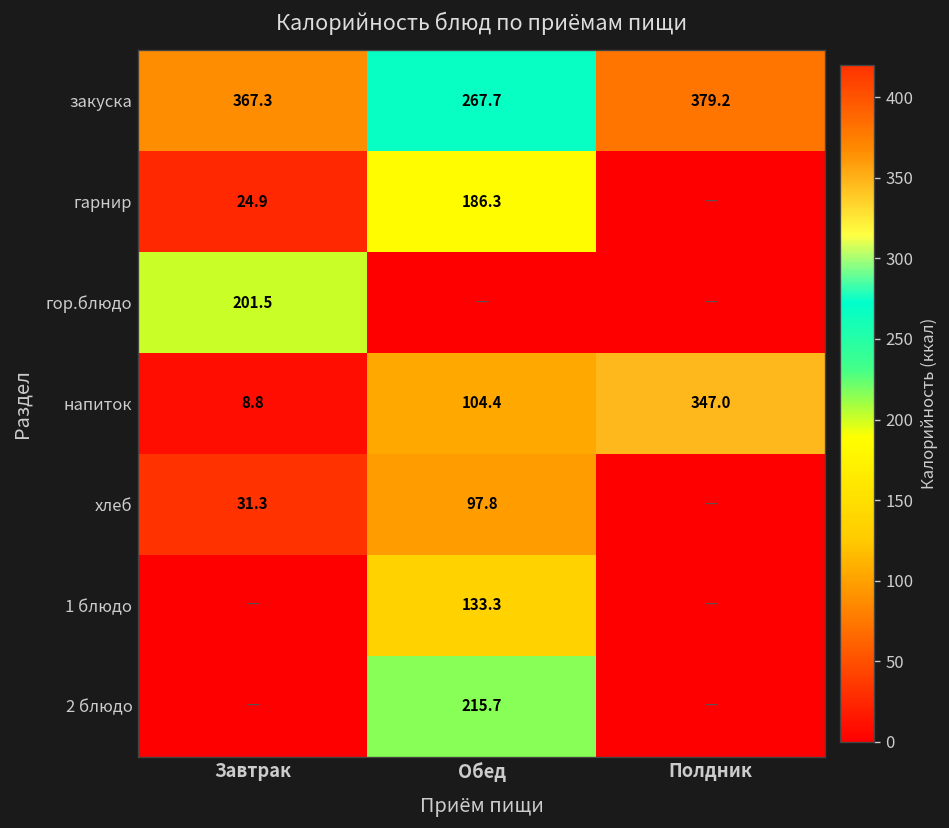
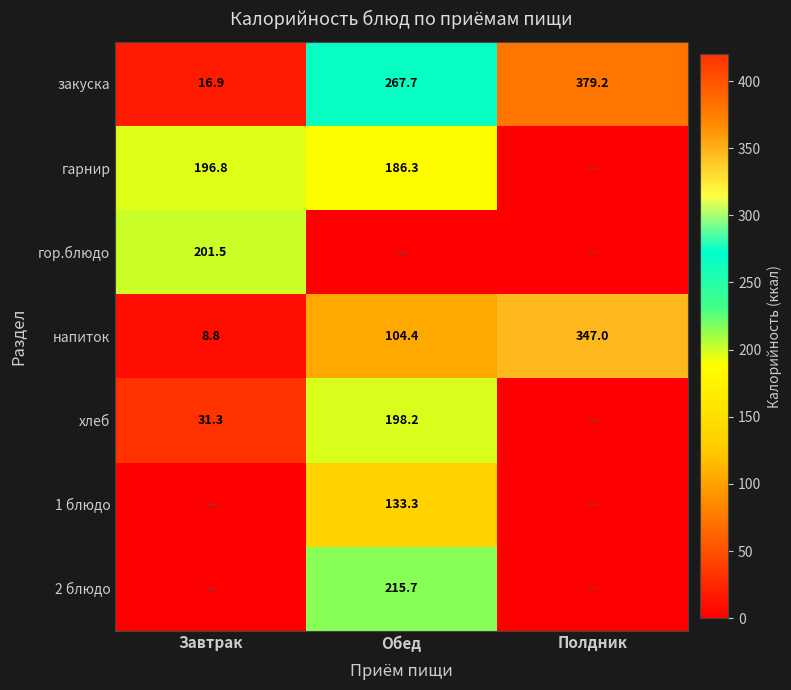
закуска, Завтрак: 367.3 -> 16.9
гарнир, Завтрак: 24.9 -> 196.8
хлеб, Обед: 97.8 -> 198.2
